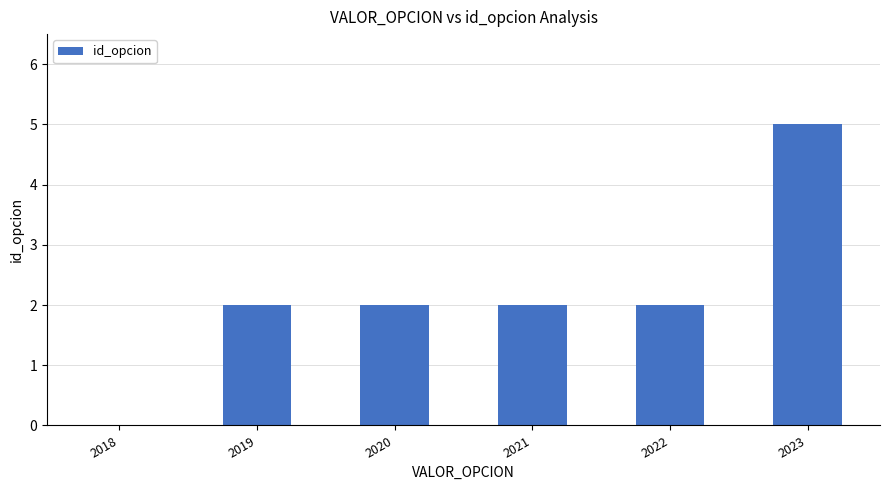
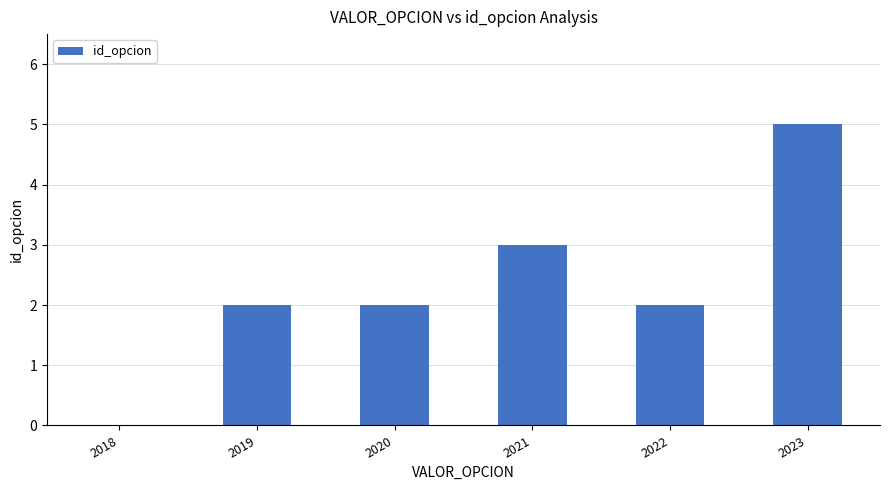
2021: 2 -> 3
